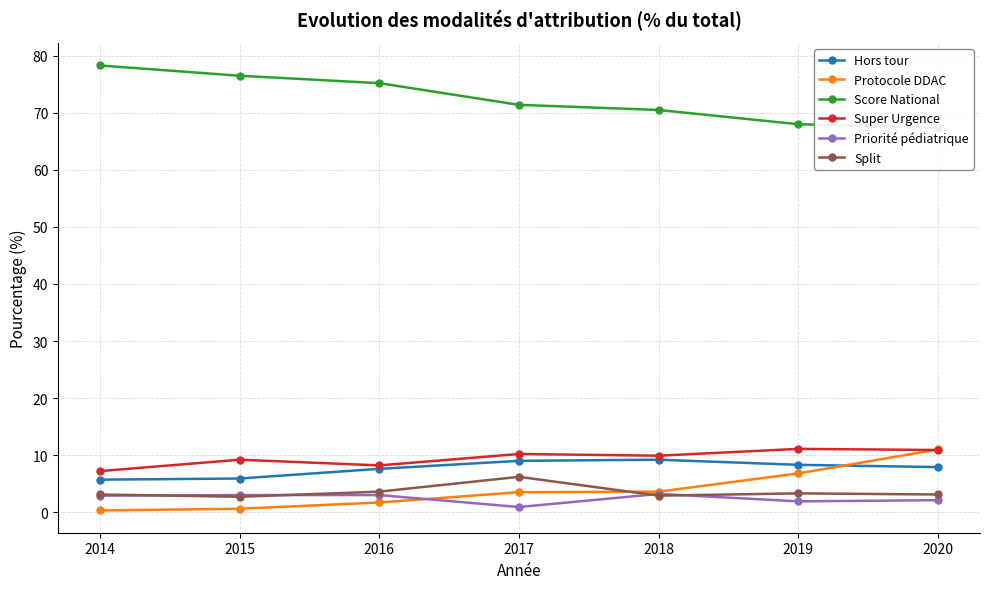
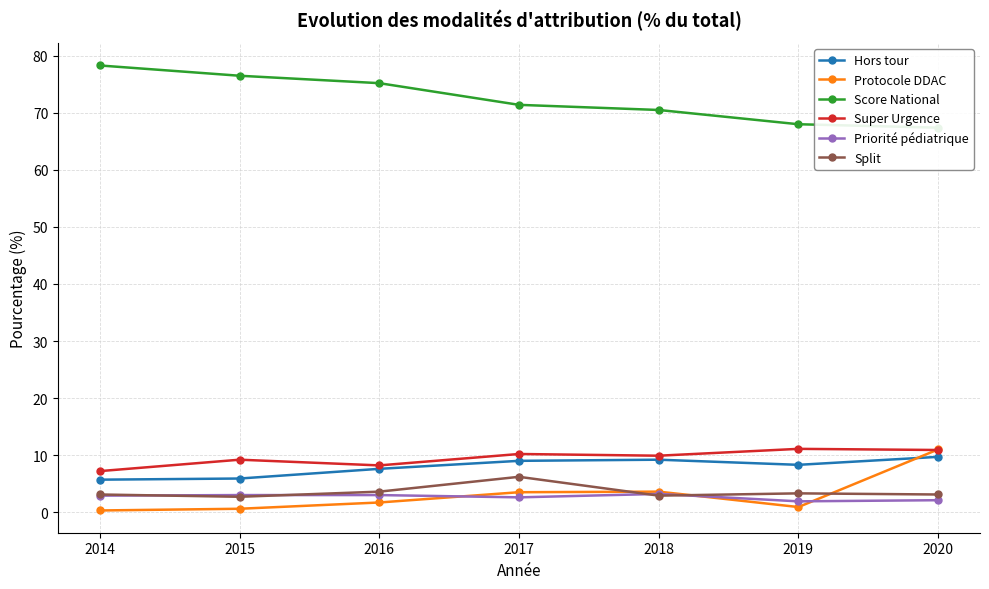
Priorité pédiatrique, 2017: 1 -> 3
Protocole DDAC, 2019: 7 -> 1
Hors tour, 2020: 8 -> 10
